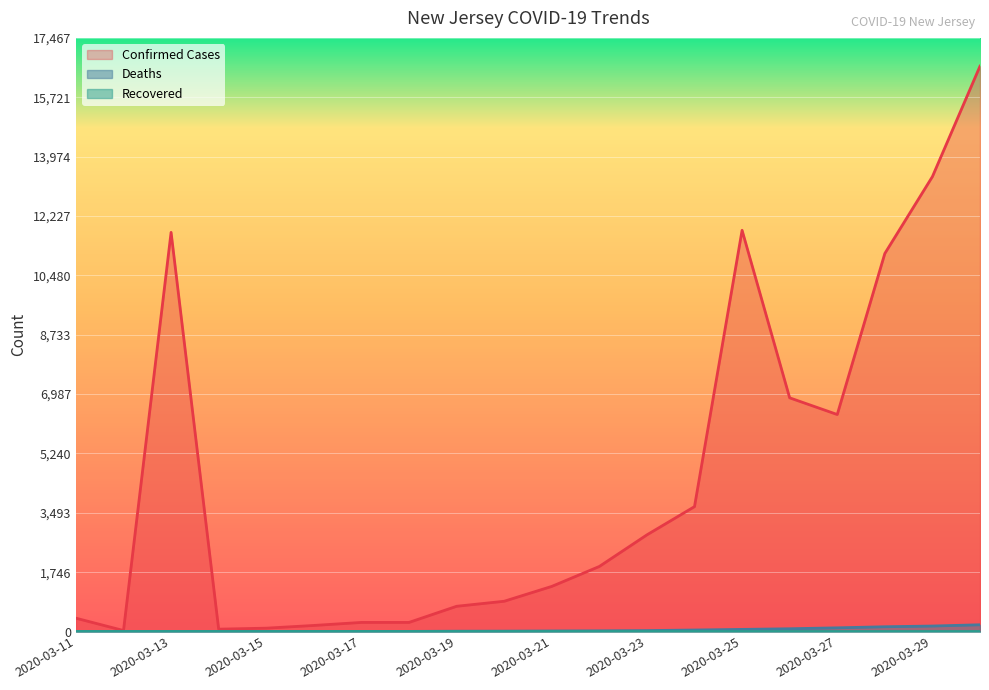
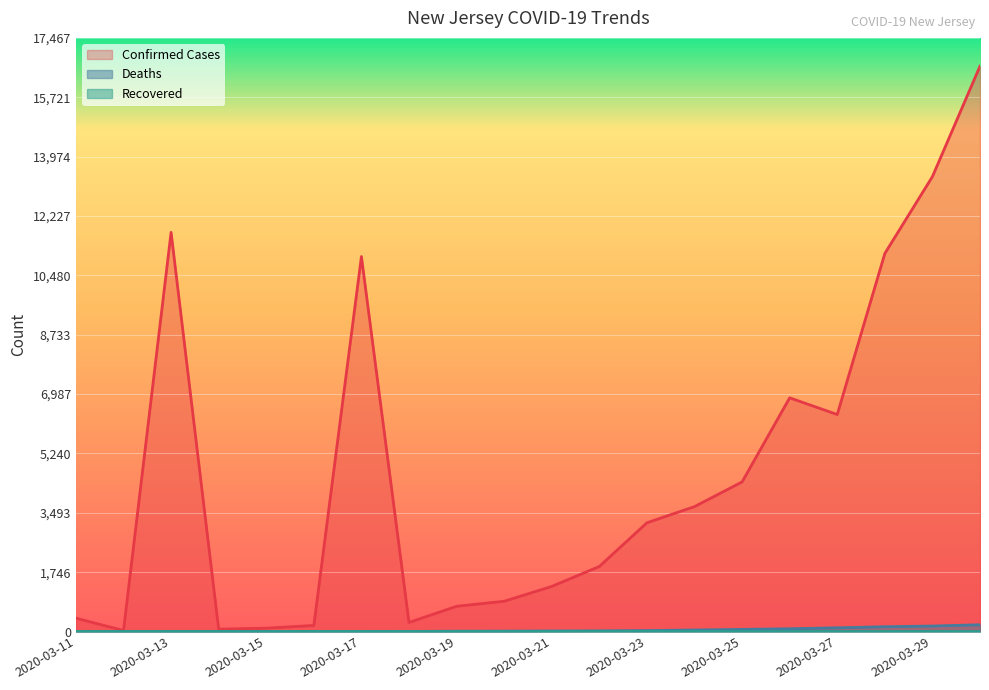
Confirmed Cases, 2020-03-17: 300 -> 11,000
Confirmed Cases, 2020-03-23: 2,800 -> 3,200
Confirmed Cases, 2020-03-25: 11,800 -> 4,400
